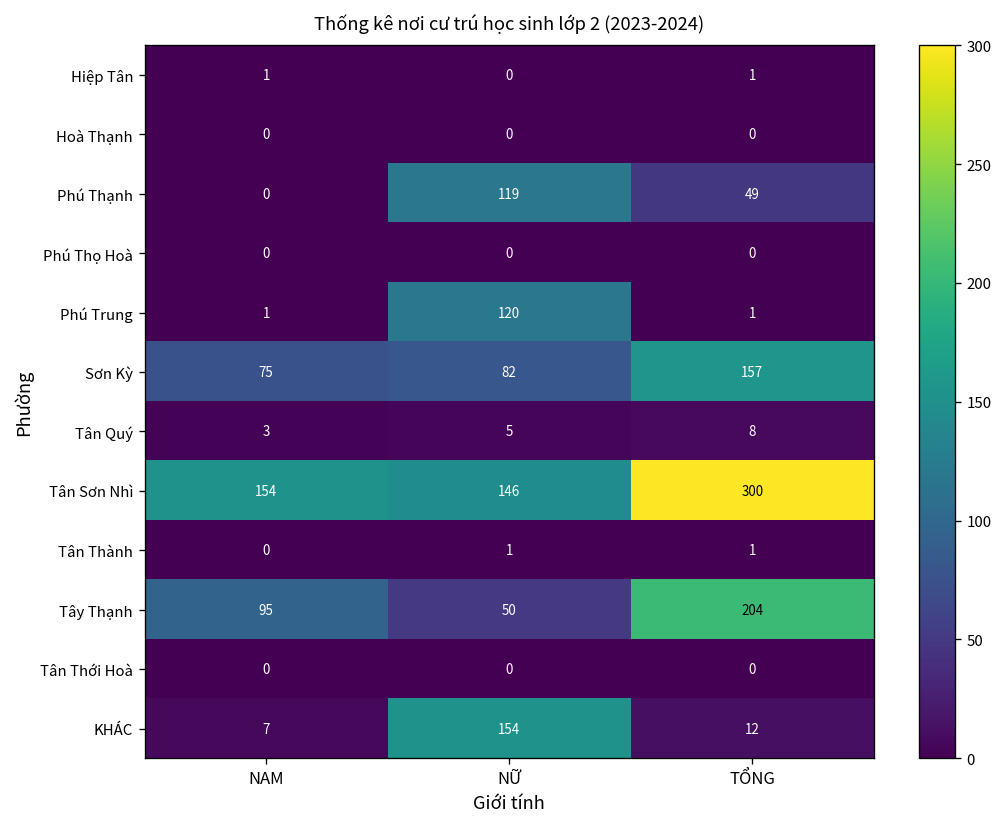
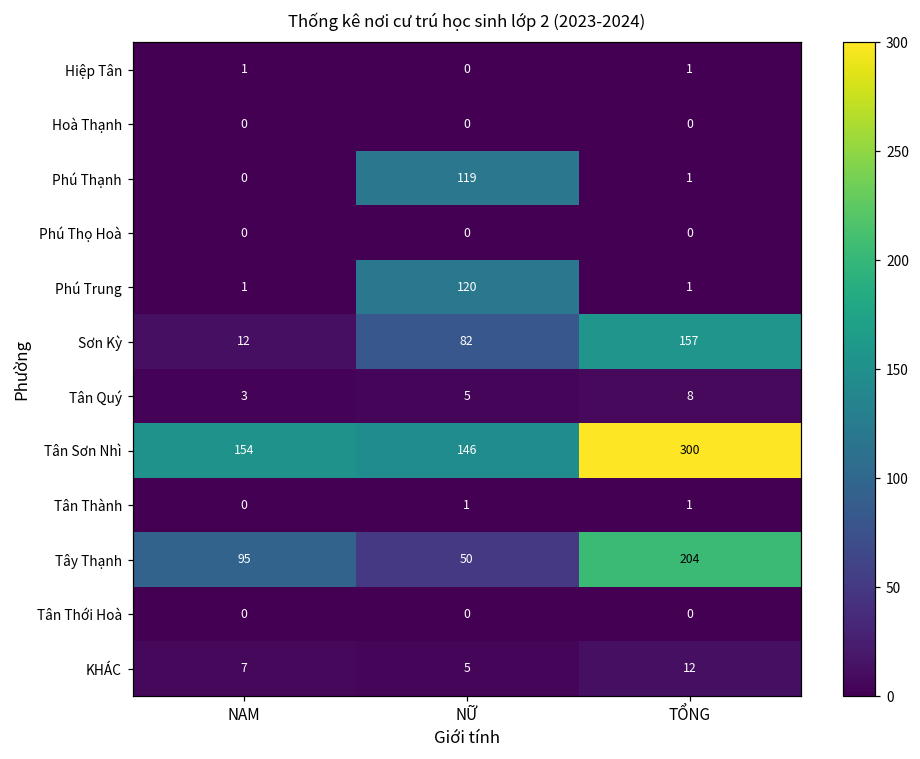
Phú Thạnh, TỔNG: 49 -> 1
Sơn Kỳ, NAM: 75 -> 12
KHÁC, NỮ: 154 -> 5
